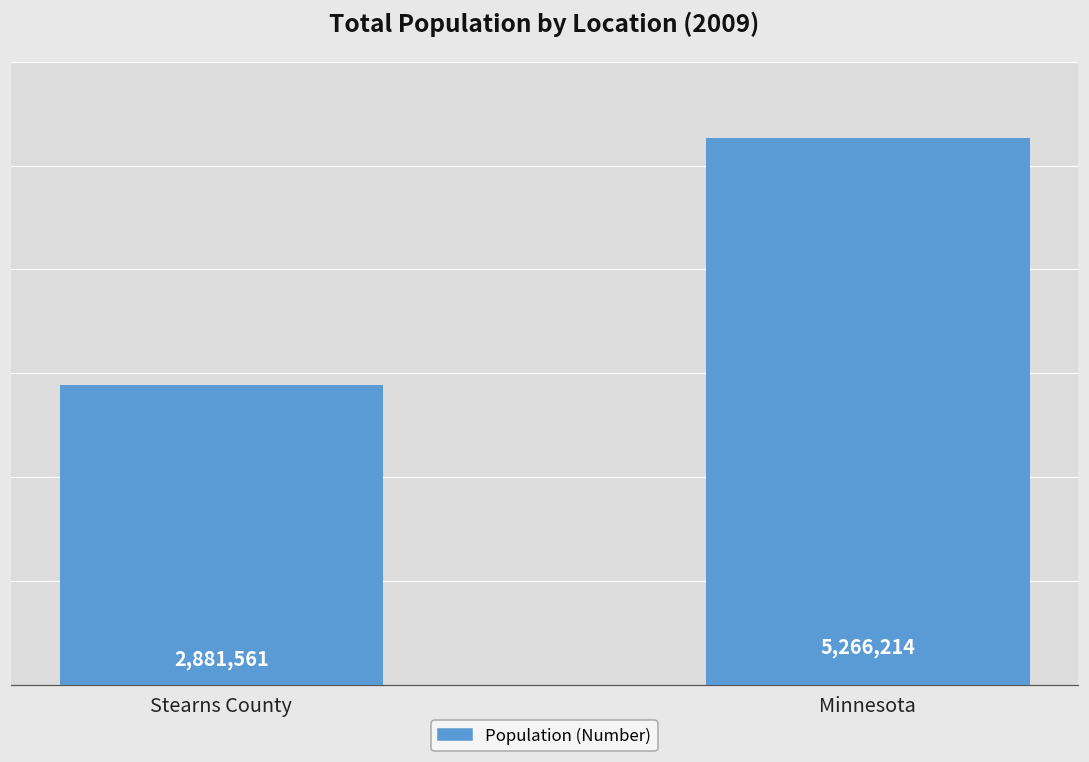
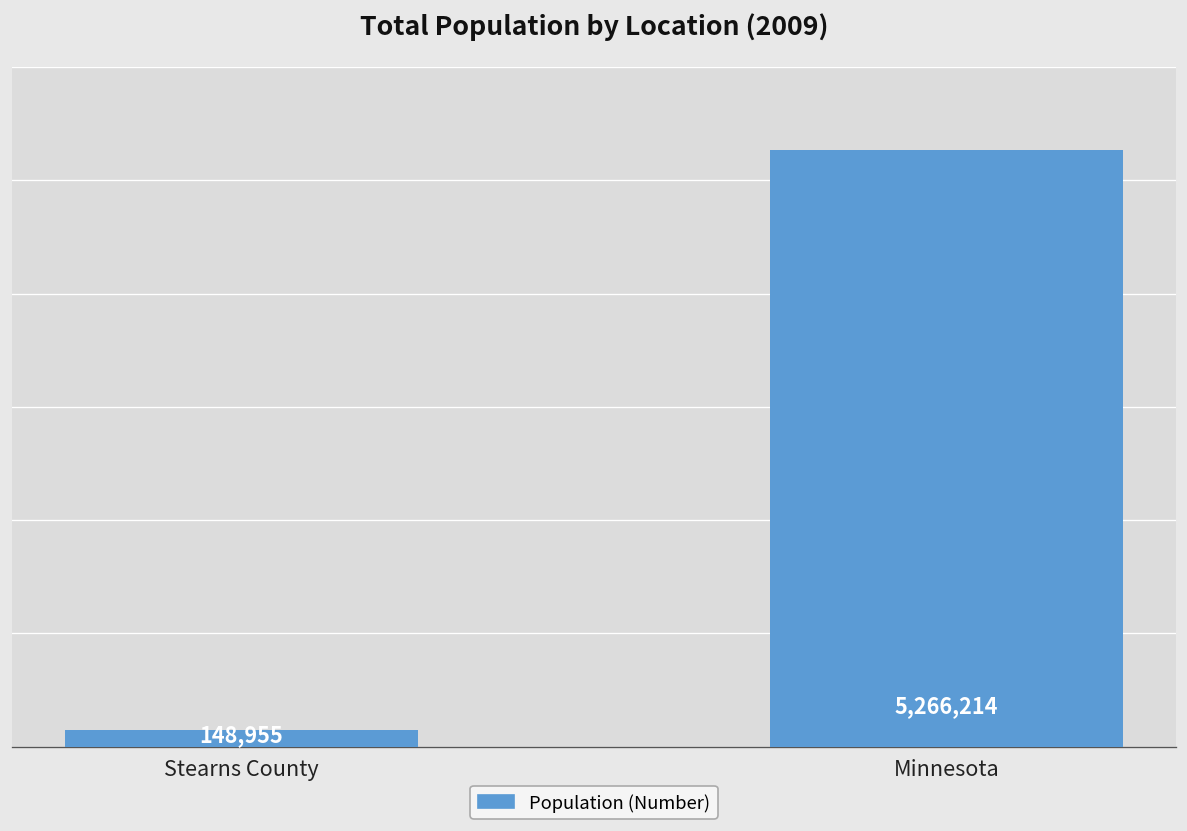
Stearns County: 2,881,561 -> 148,955
